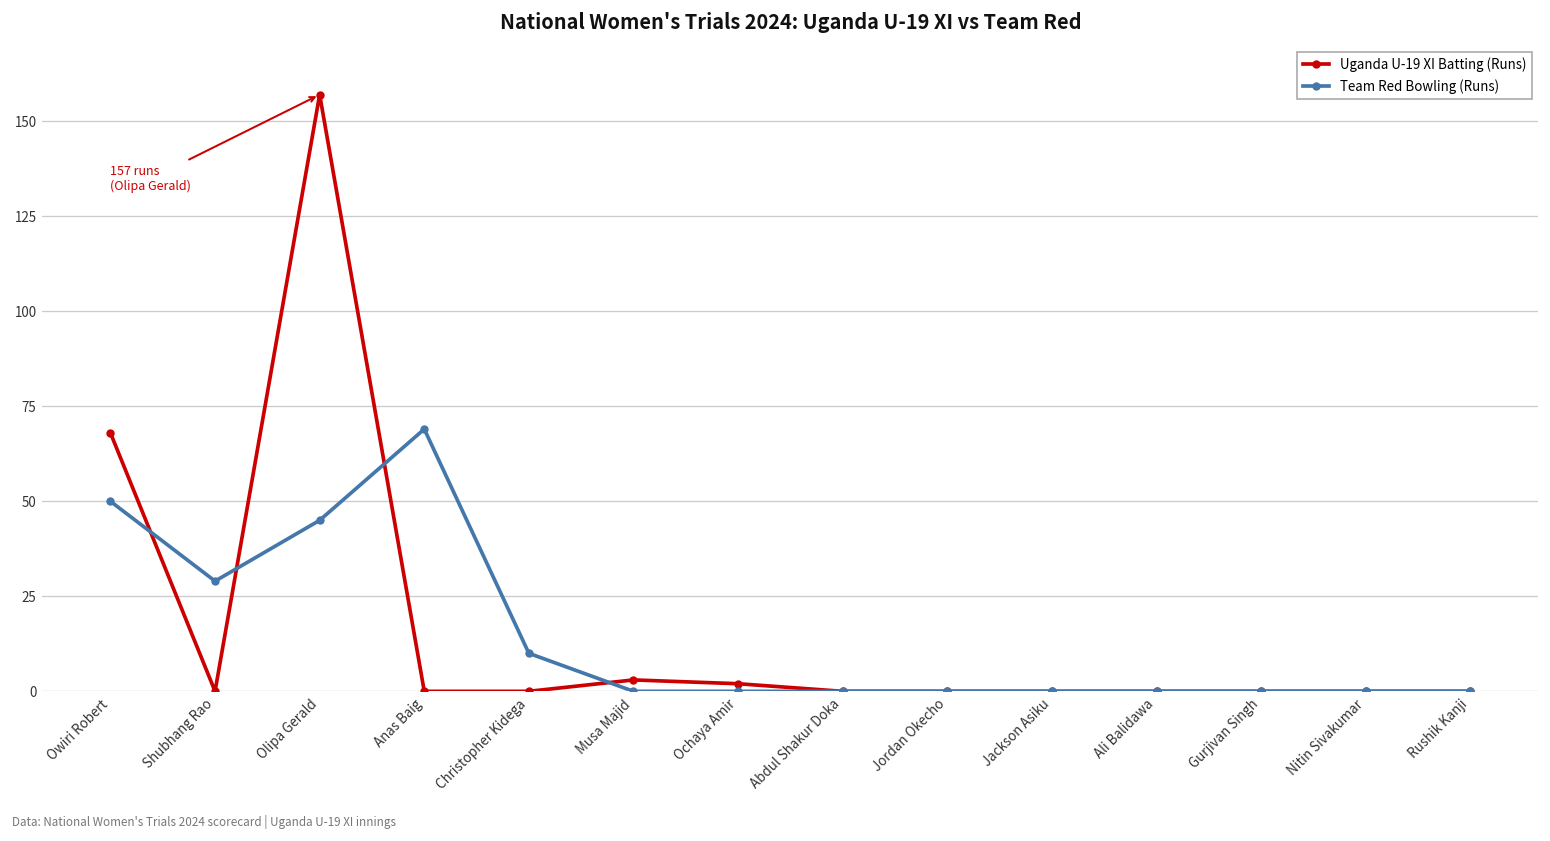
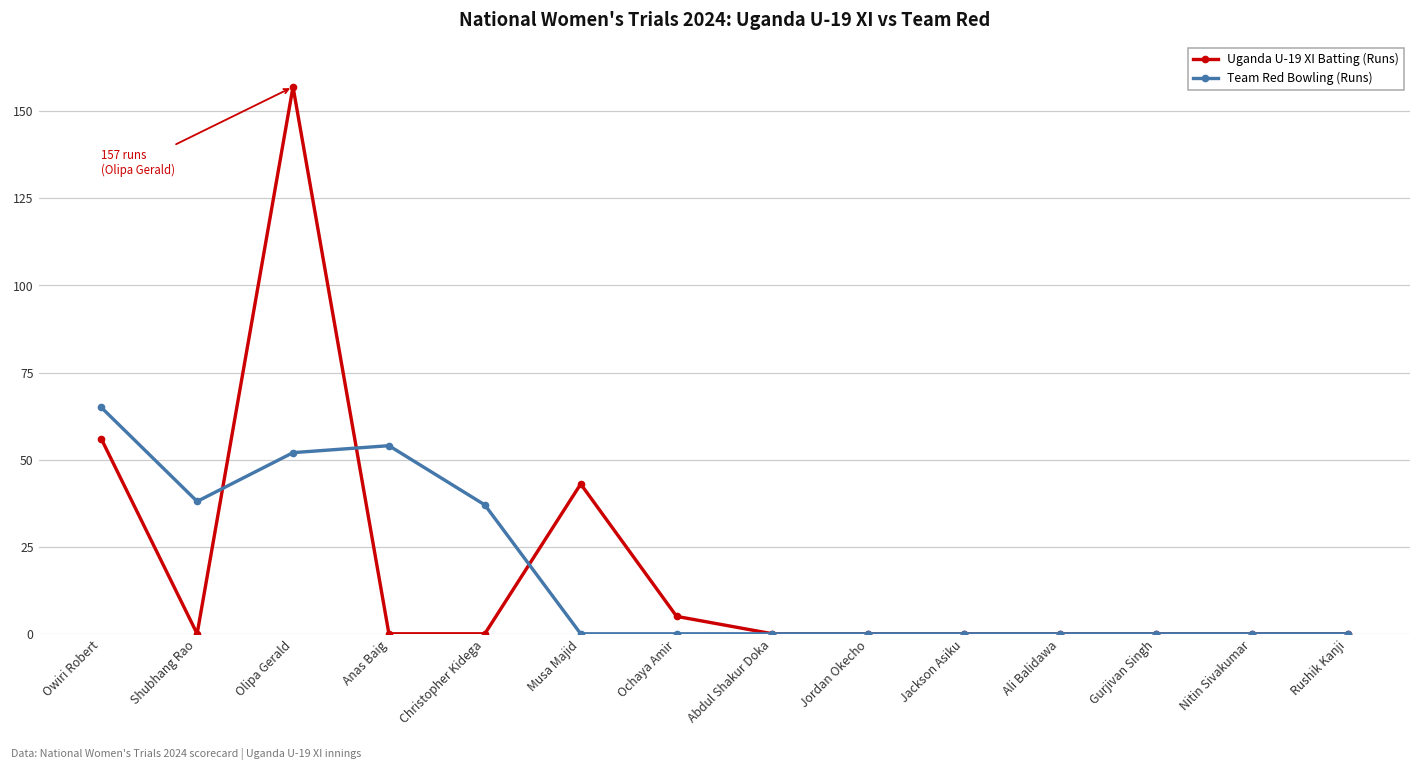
Uganda U-19 XI Batting (Runs), Owiri Robert: 68 -> 56
Team Red Bowling (Runs), Owiri Robert: 50 -> 65
Team Red Bowling (Runs), Shubhang Rao: 29 -> 38
Team Red Bowling (Runs), Olipa Gerald: 45 -> 52
Team Red Bowling (Runs), Anas Baig: 69 -> 54
Team Red Bowling (Runs), Christopher Kidega: 10 -> 37
Uganda U-19 XI Batting (Runs), Musa Majid: 3 -> 43
Uganda U-19 XI Batting (Runs), Ochaya Amir: 2 -> 5
